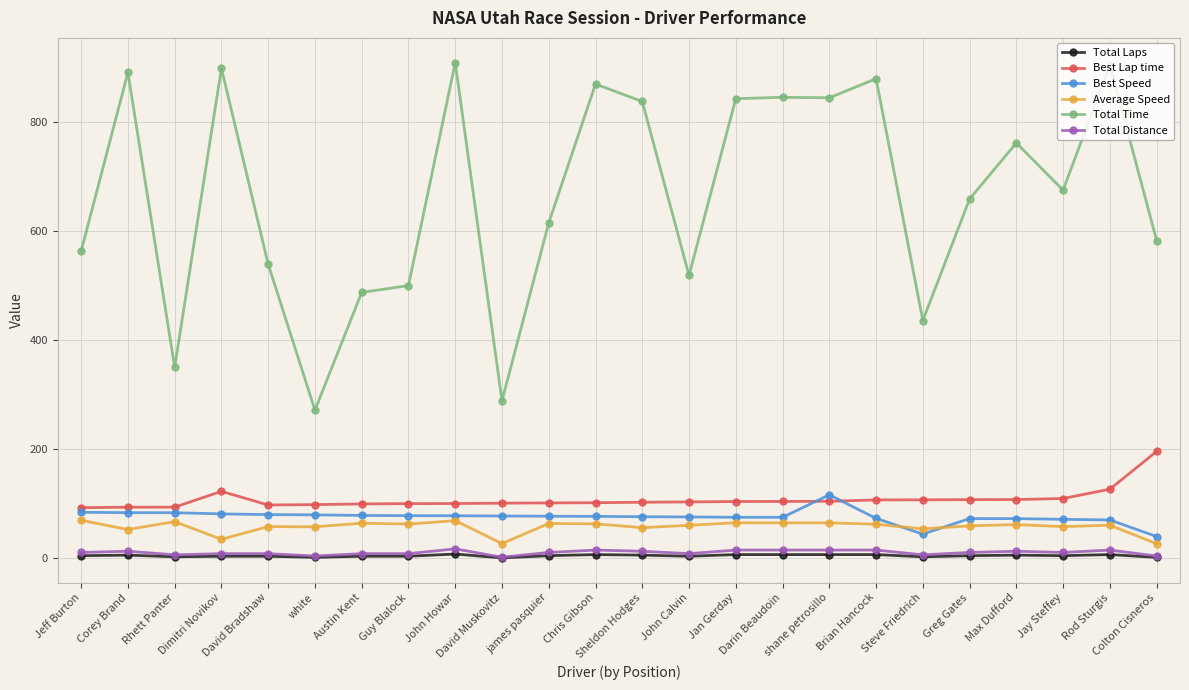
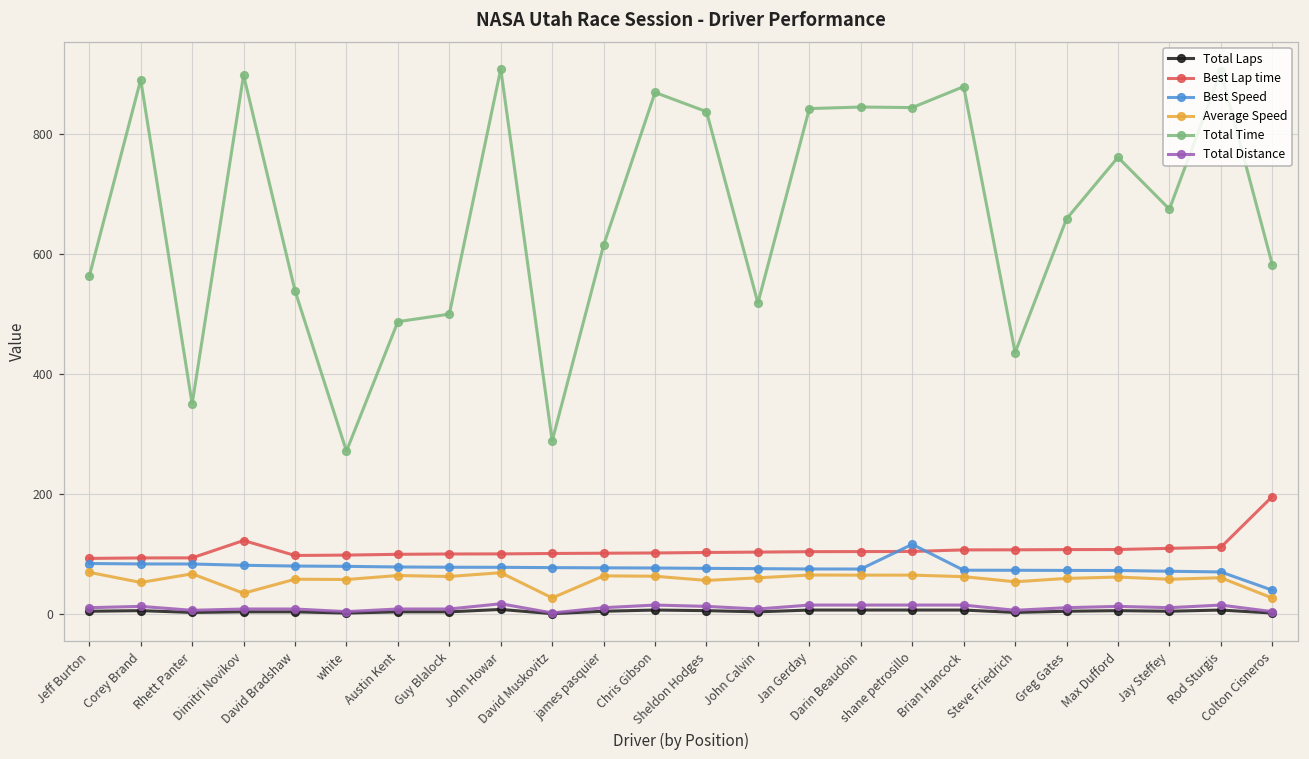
Best Speed, Steve Friedrich: 40 -> 70
Best Lap time, Rod Sturgis: 130 -> 110
